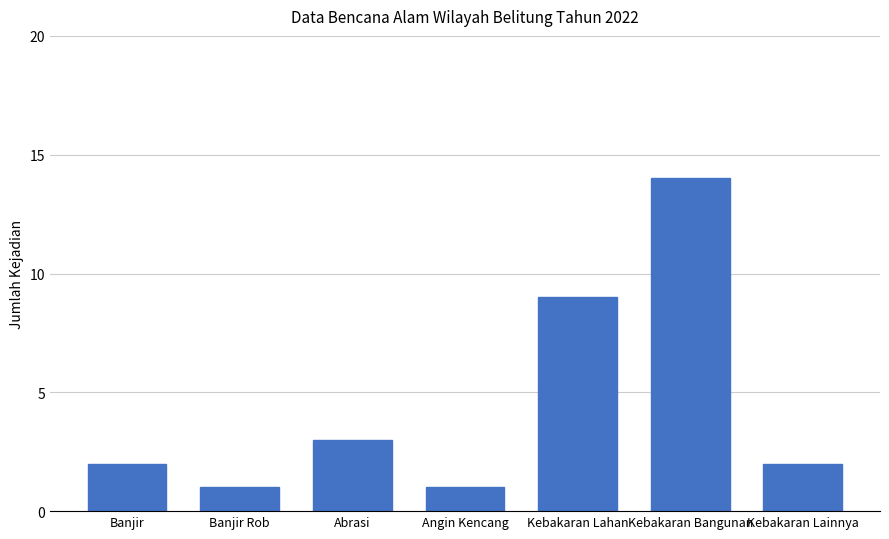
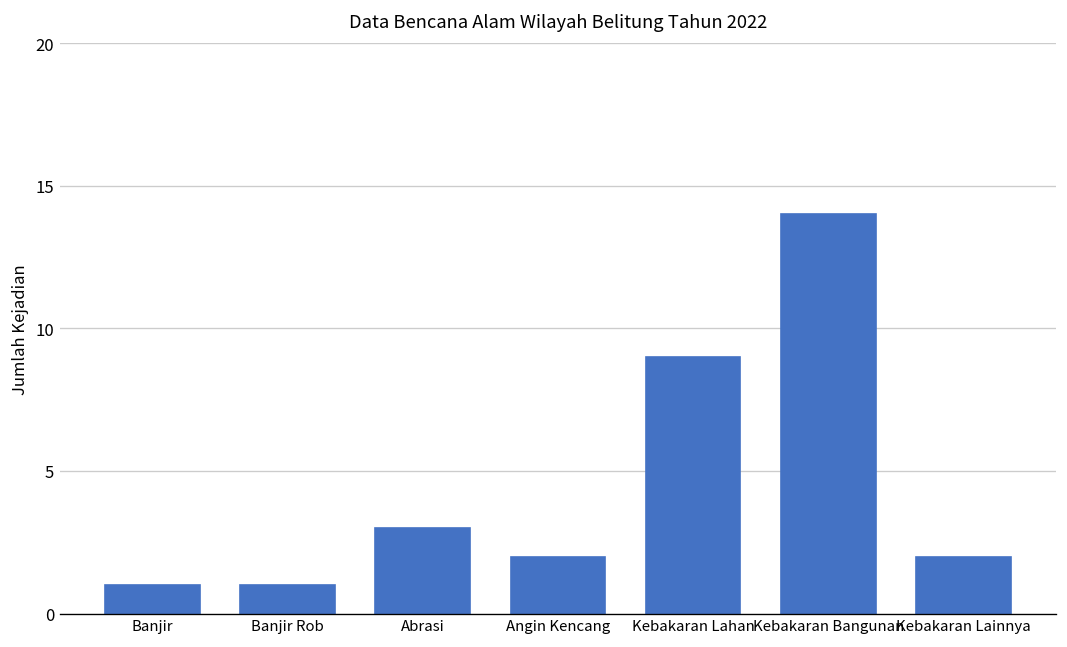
Banjir: 2 -> 1
Angin Kencang: 1 -> 2
